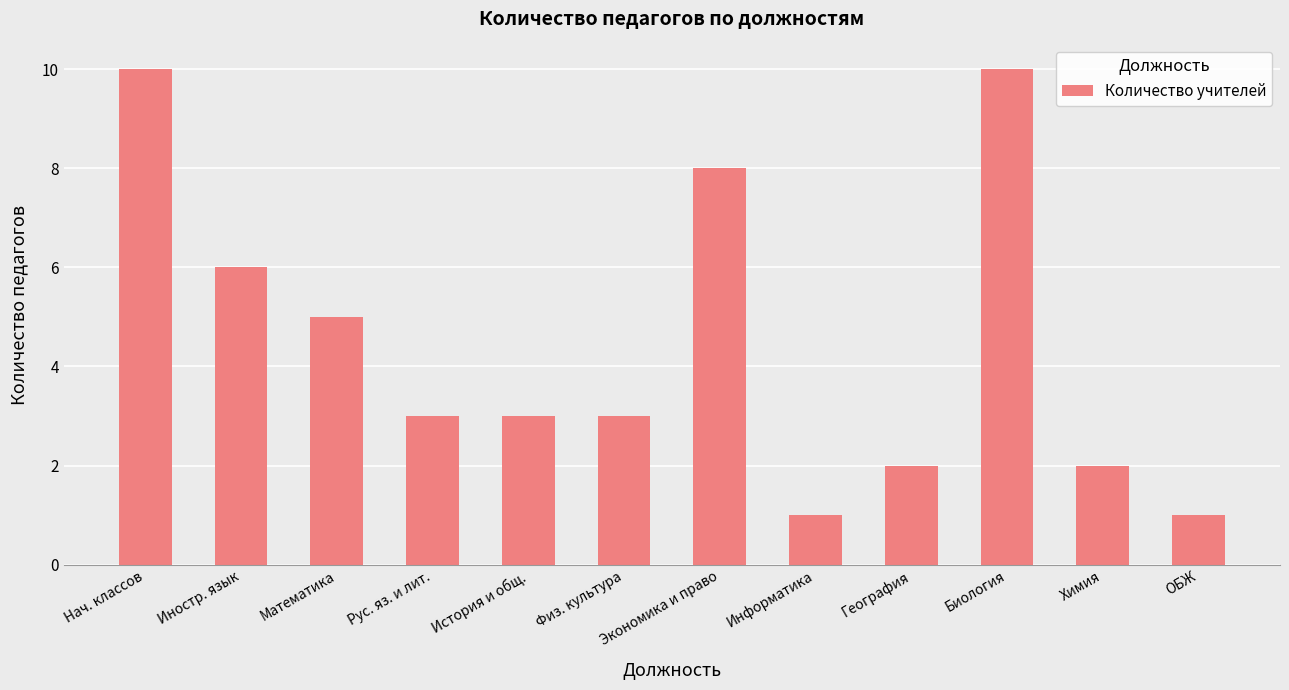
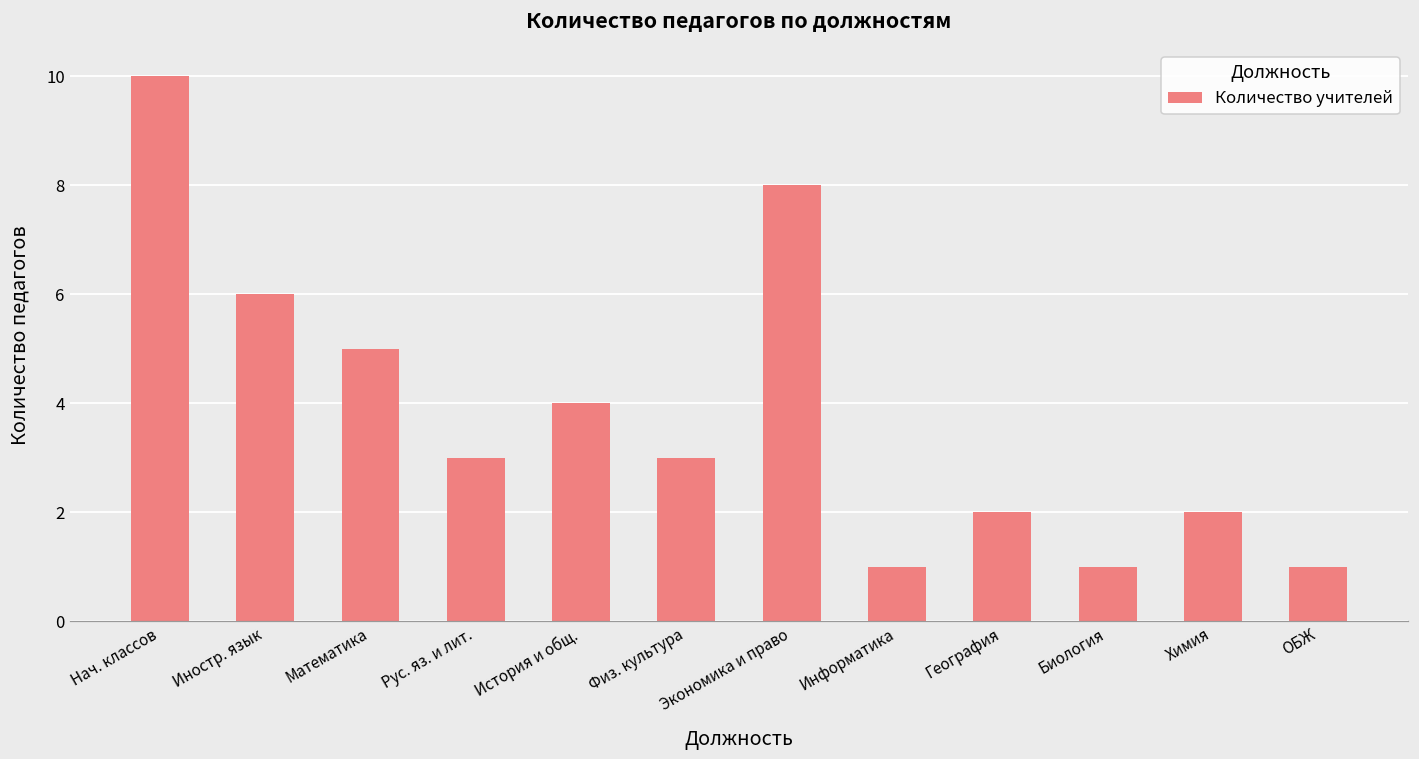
История и общ.: 3 -> 4
Биология: 10 -> 1
